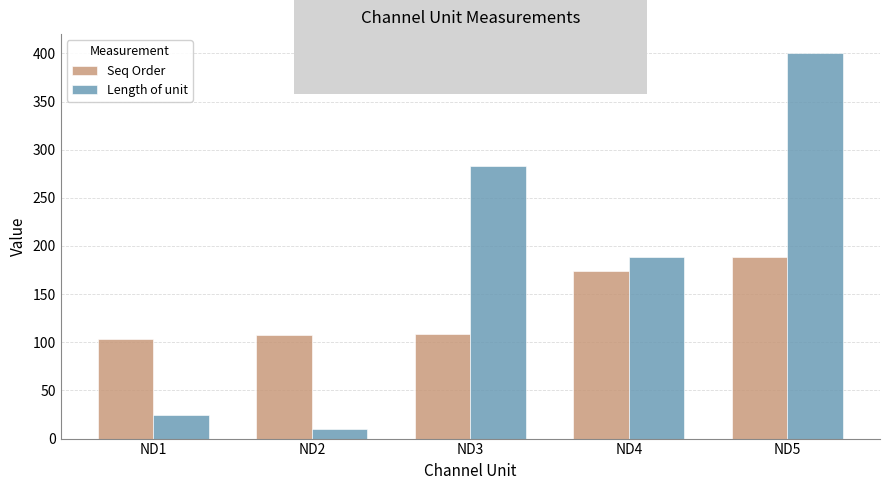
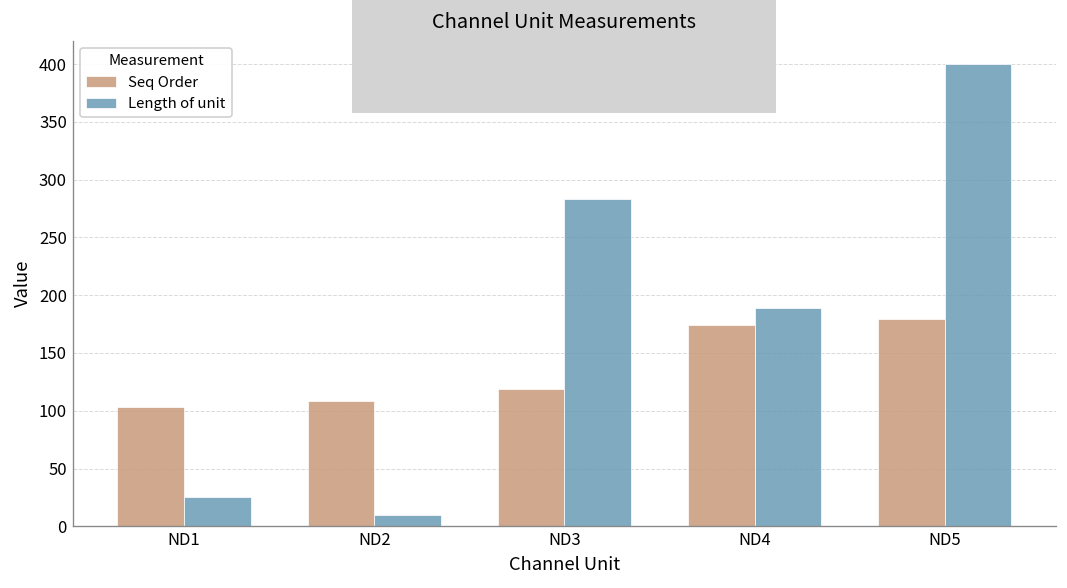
Seq Order, ND3: 110 -> 120
Seq Order, ND5: 190 -> 180
